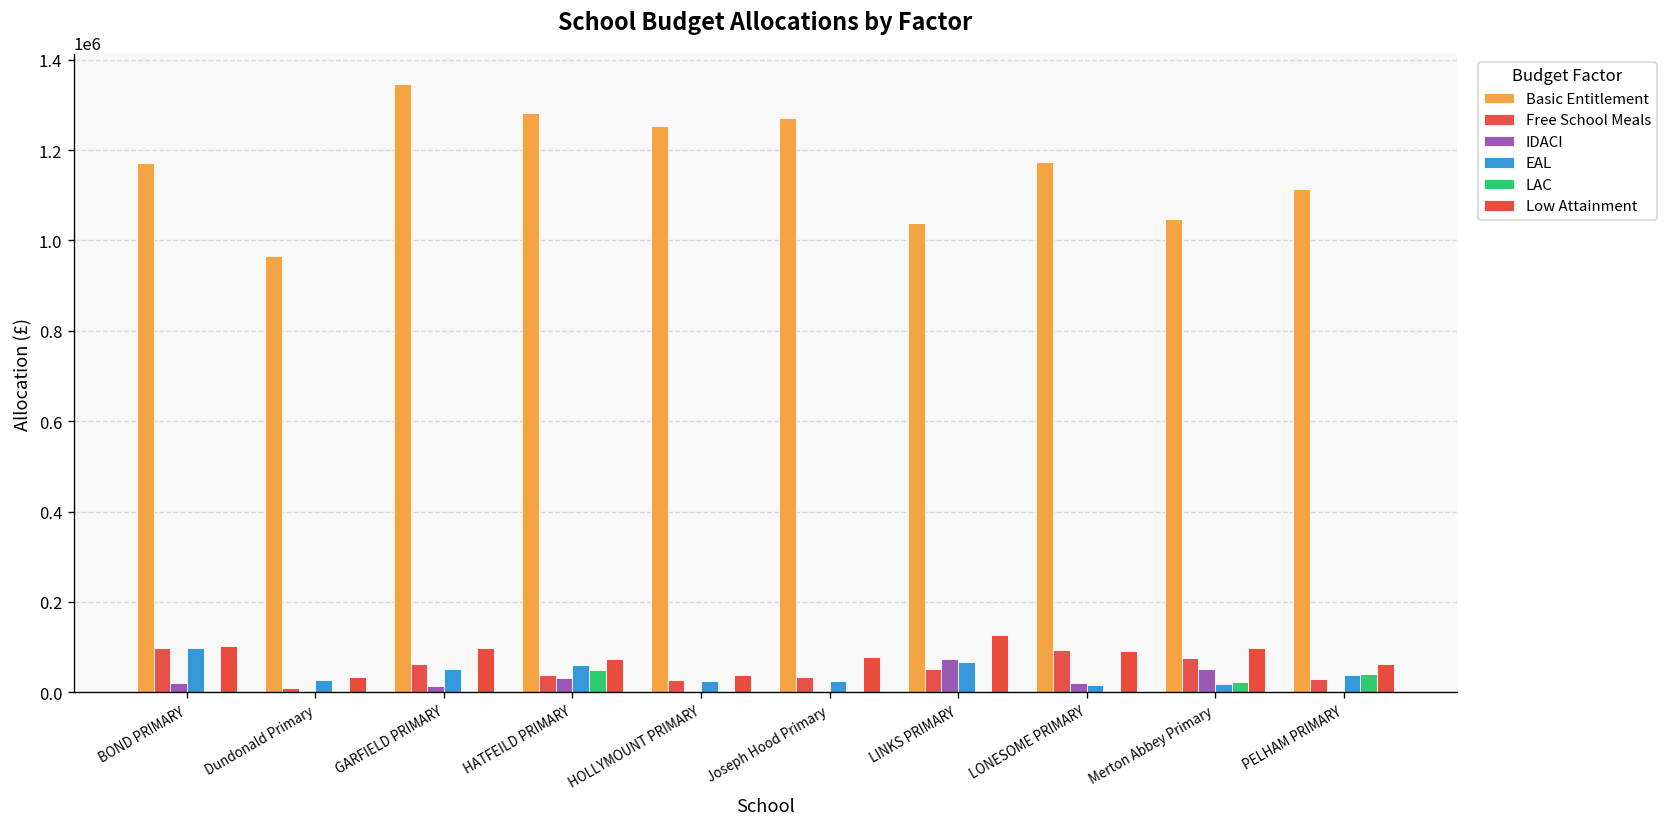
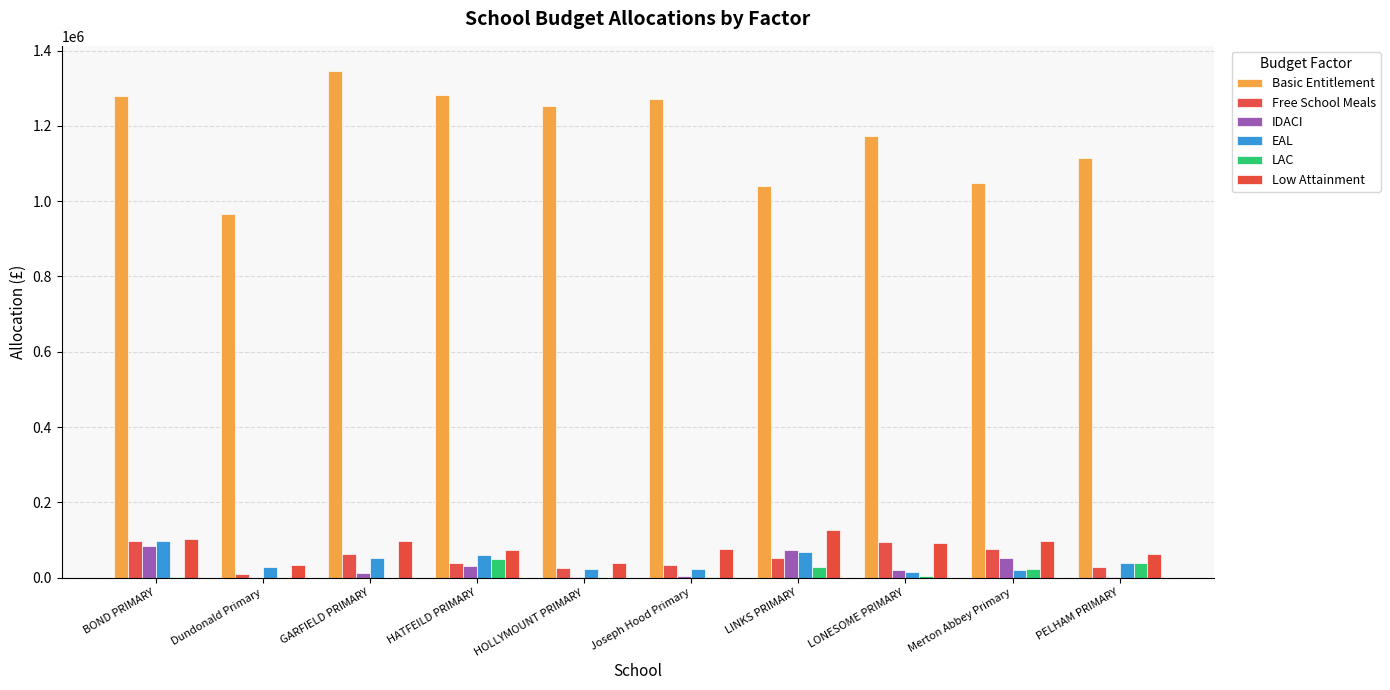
Basic Entitlement, BOND PRIMARY: 1170000 -> 1280000
IDACI, BOND PRIMARY: 20000 -> 80000
LAC, LINKS PRIMARY: 0 -> 30000
